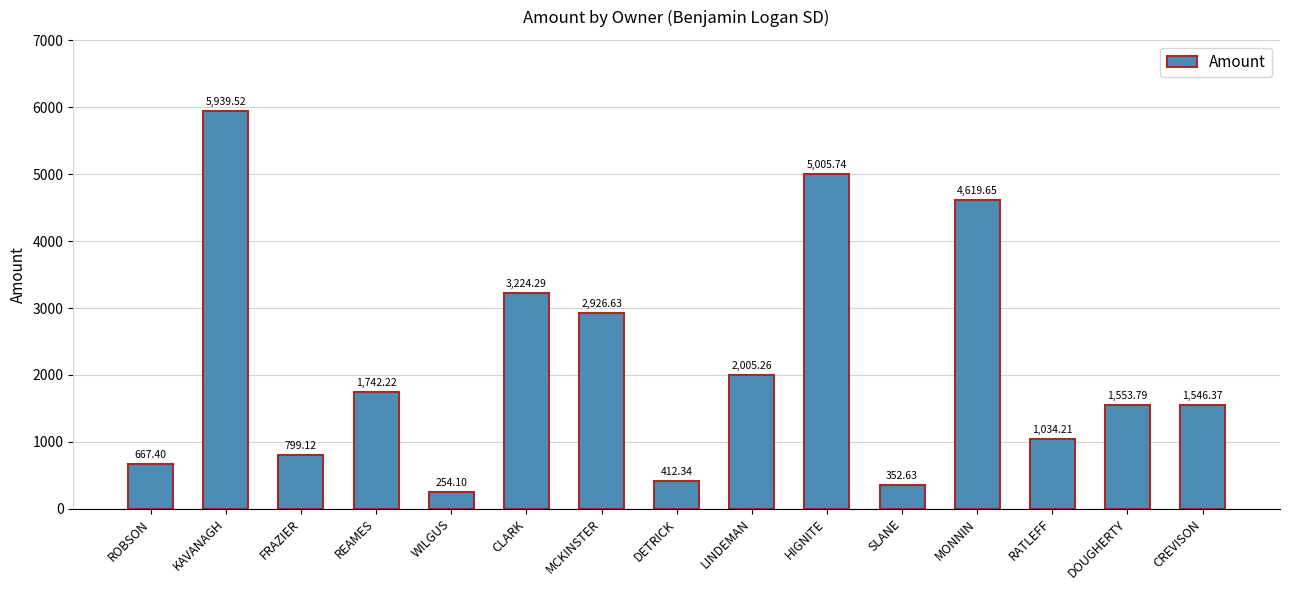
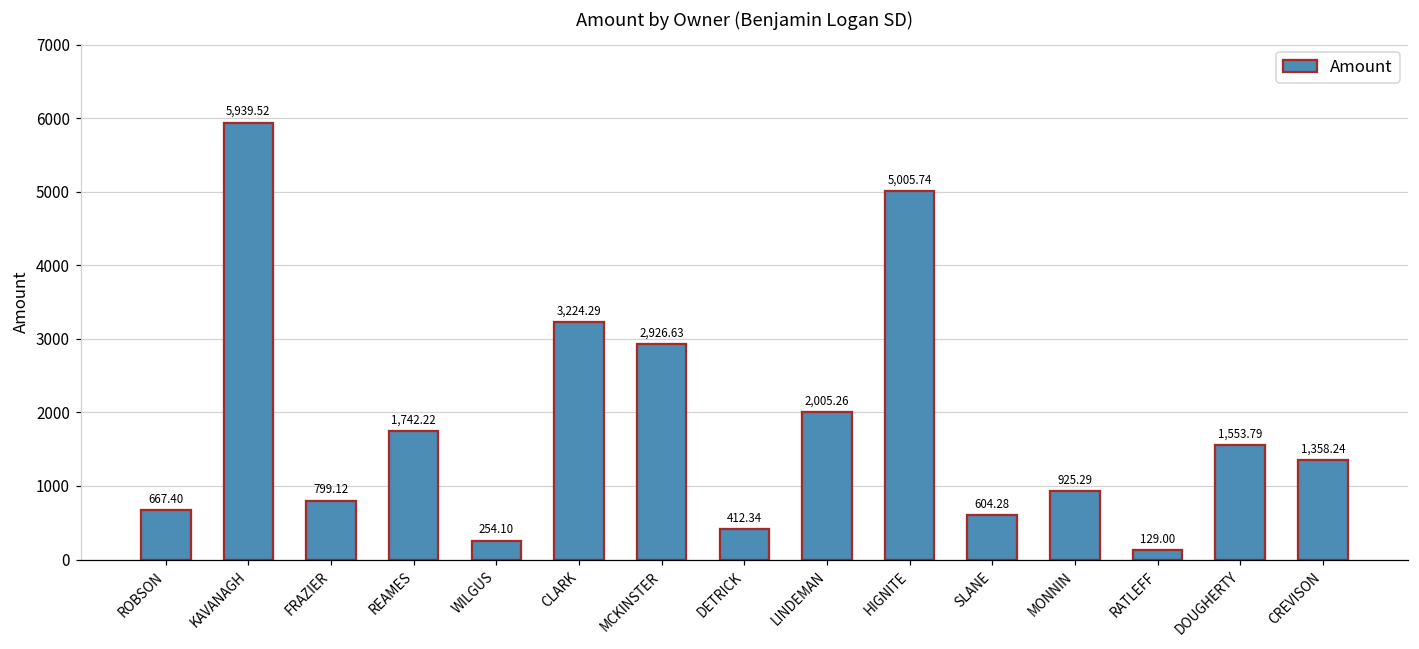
SLANE: 352.63 -> 604.28
MONNIN: 4,619.65 -> 925.29
RATLEFF: 1,034.21 -> 129.00
CREVISON: 1,546.37 -> 1,358.24
